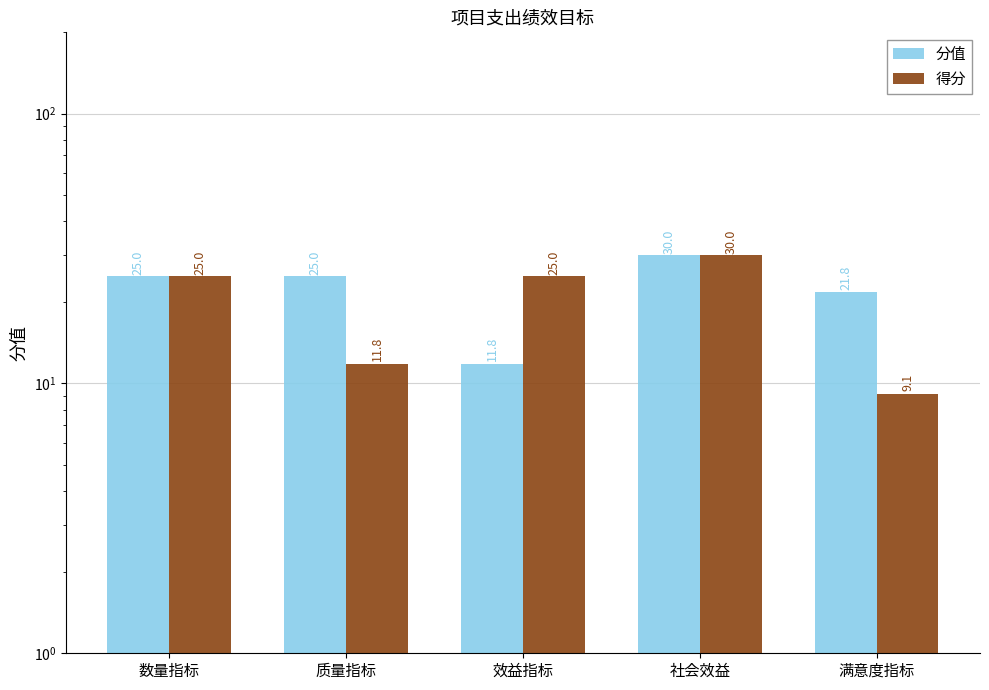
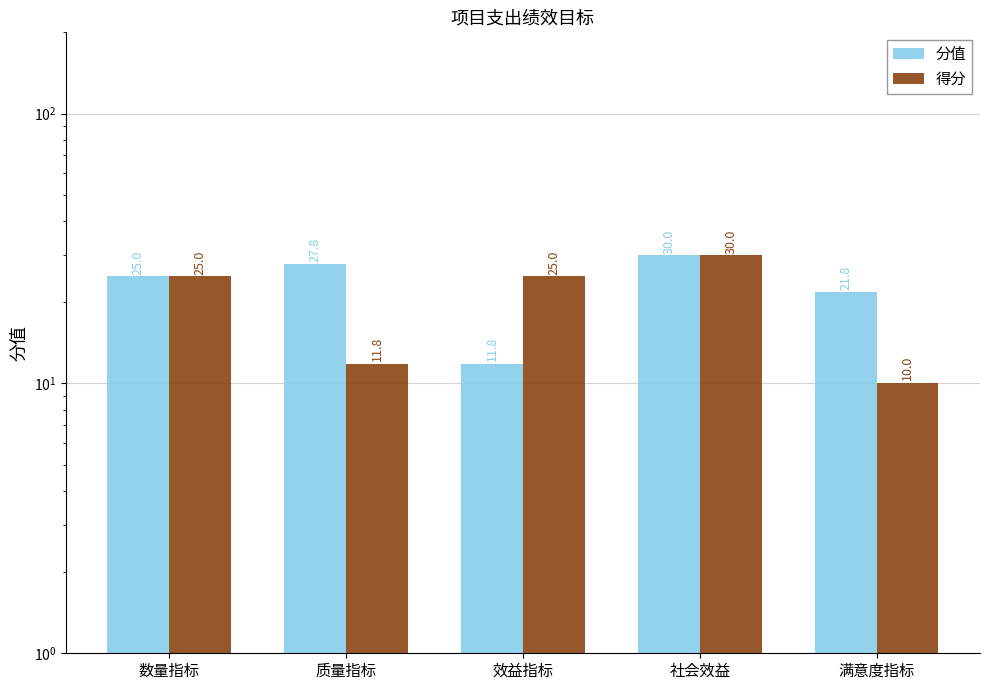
分值, 质量指标: 25.0 -> 27.8
得分, 满意度指标: 9.1 -> 10.0
